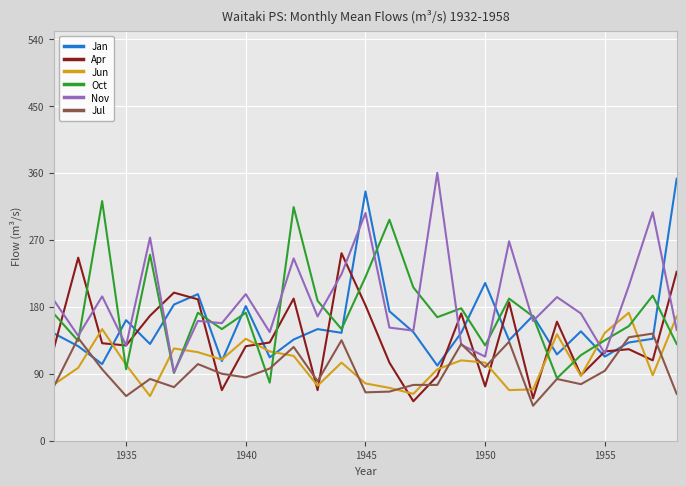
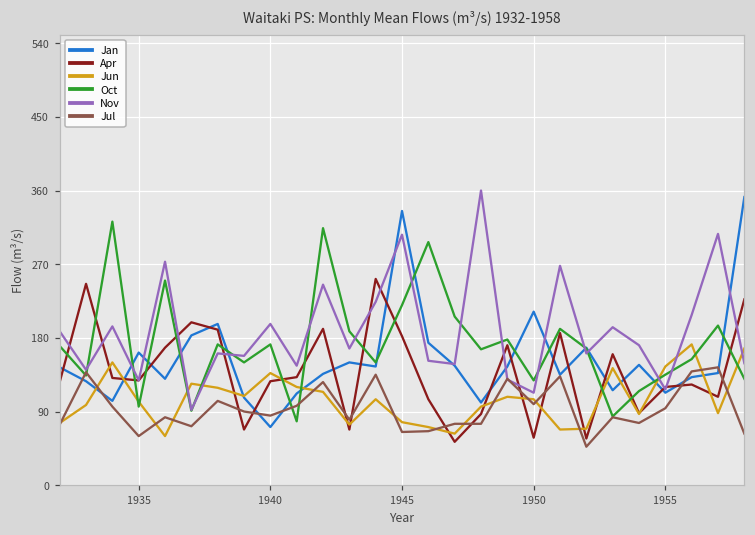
Jan, 1940: 180 -> 70
Apr, 1950: 70 -> 60
